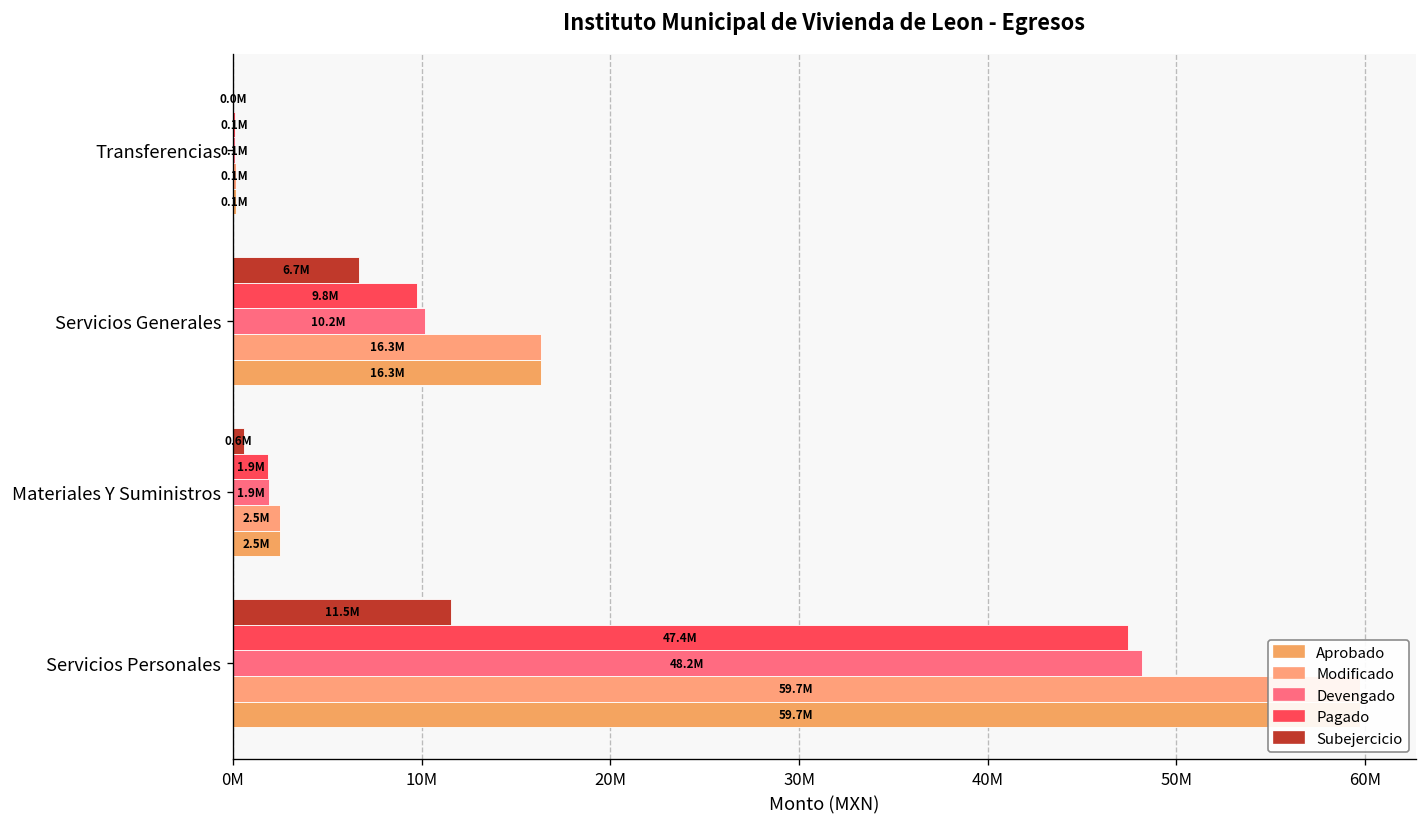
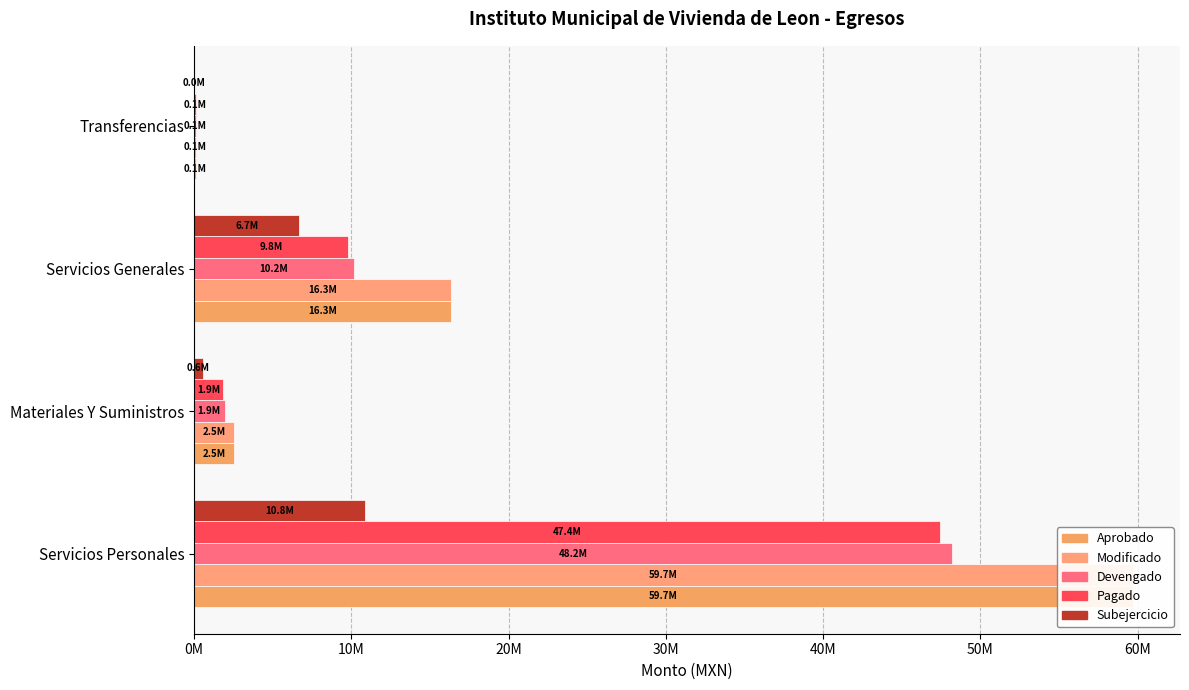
Subejercicio, Servicios Personales: 11.5M -> 10.8M
